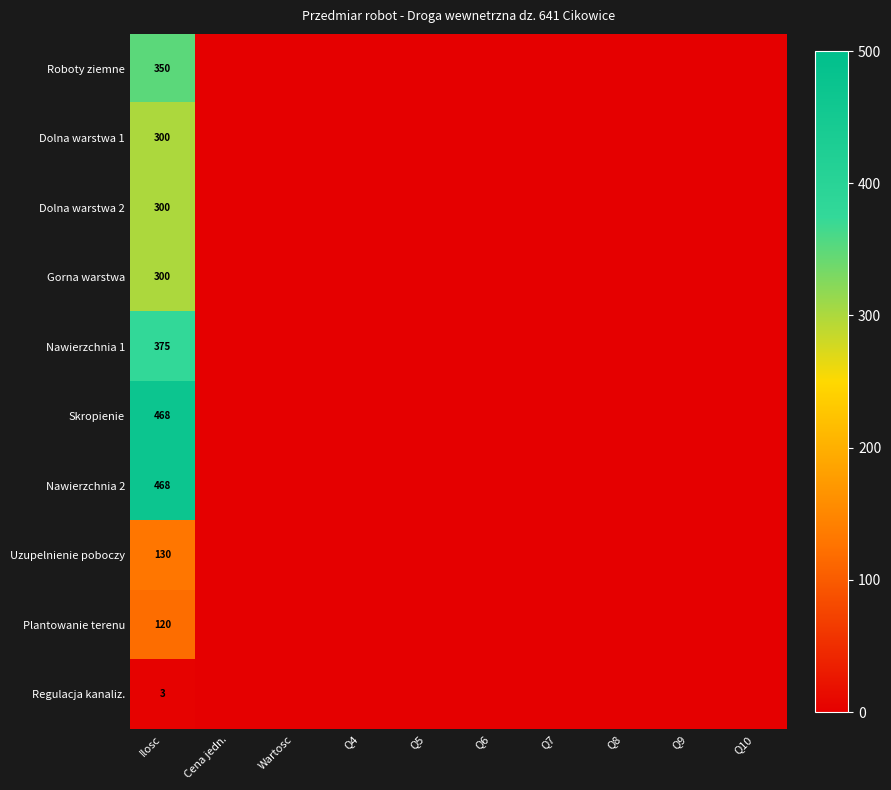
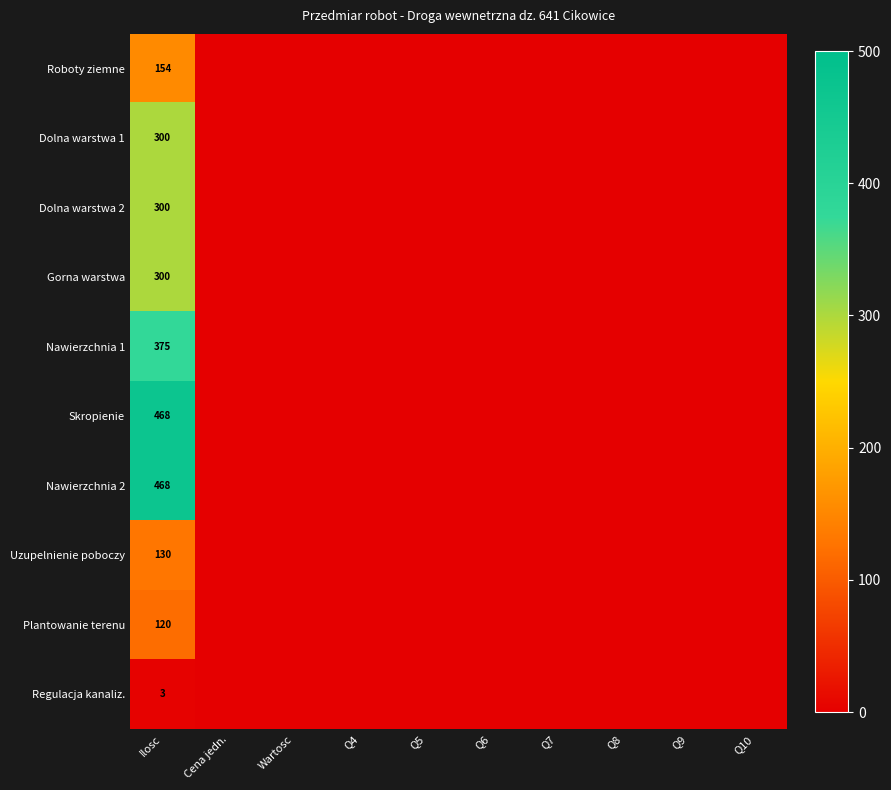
Roboty ziemne, Ilosc: 350 -> 154
